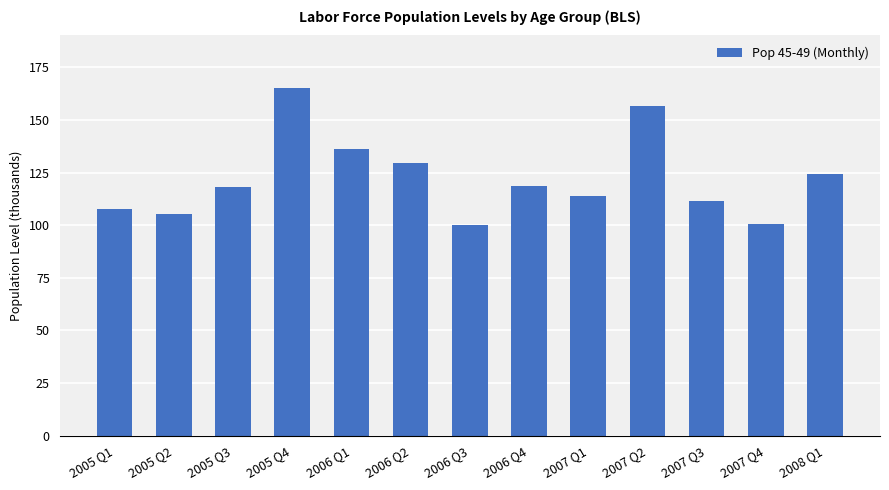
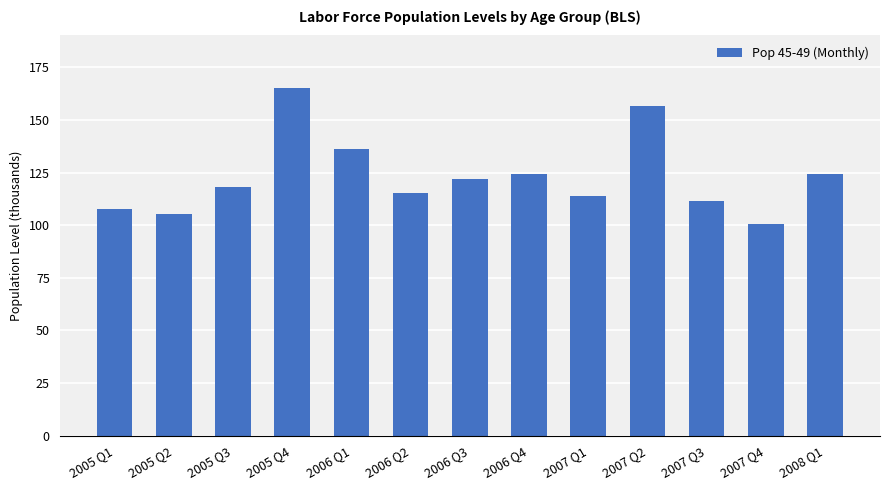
2006 Q2: 130 -> 115
2006 Q3: 100 -> 122
2006 Q4: 119 -> 124
